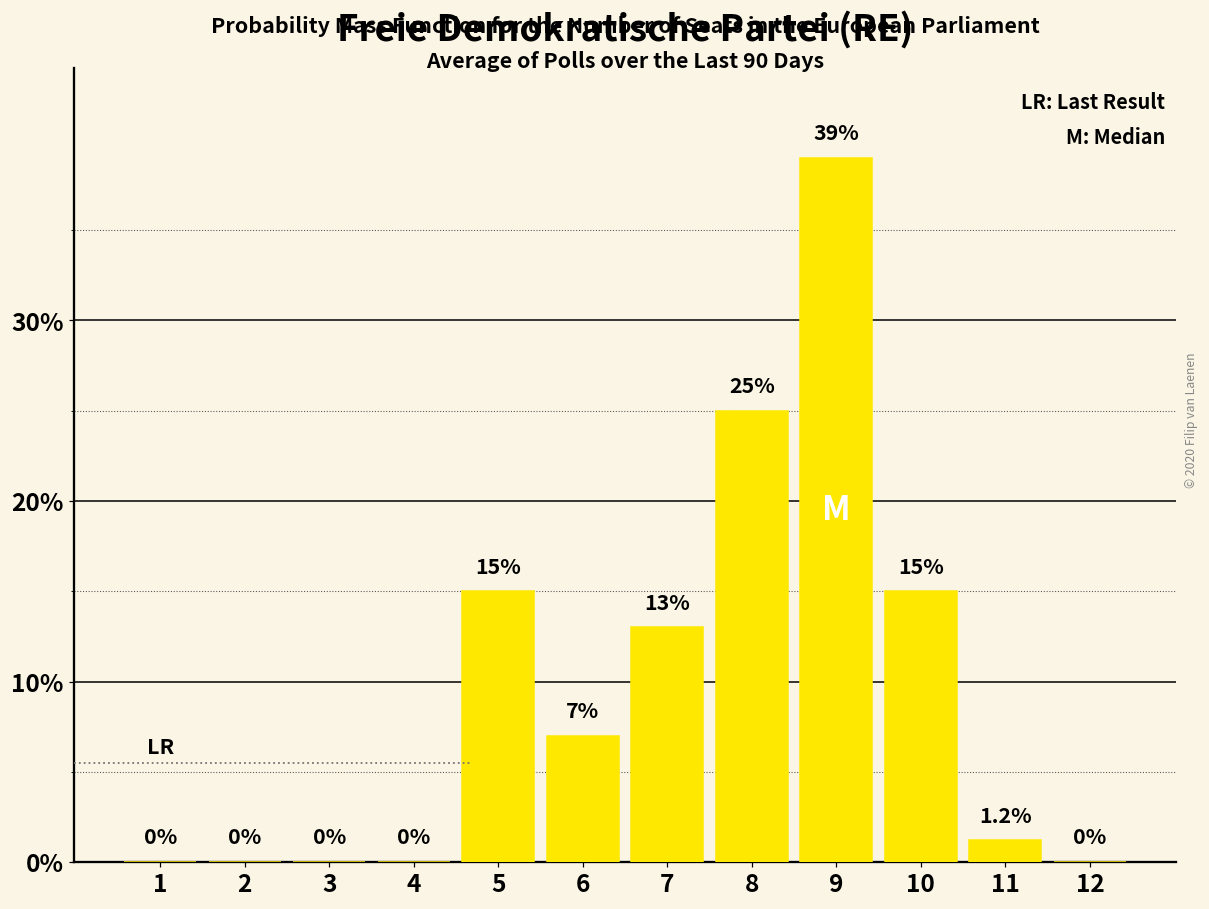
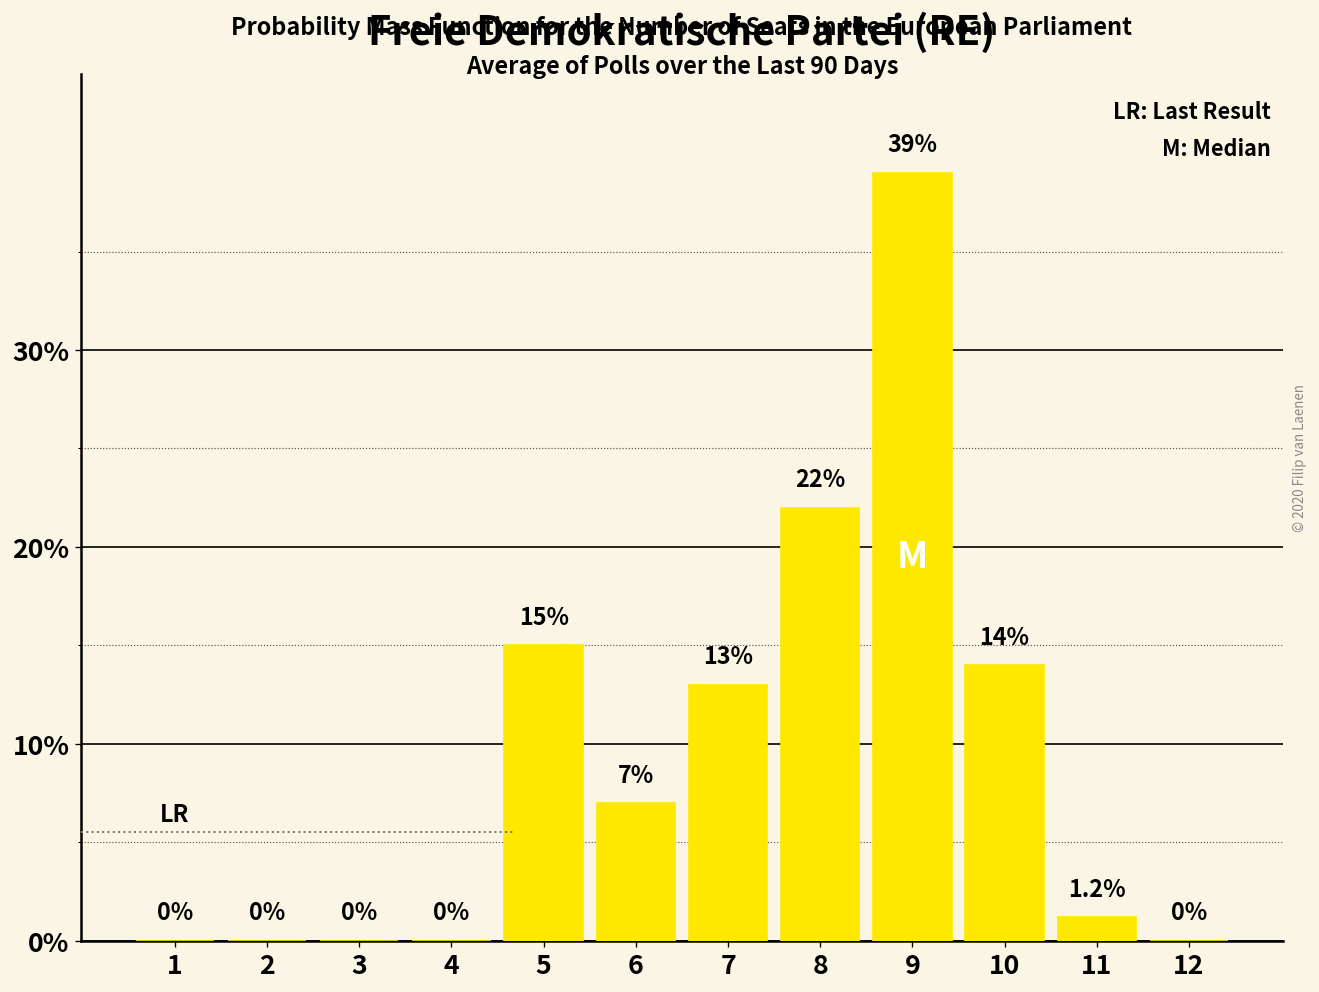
8: 25% -> 22%
10: 15% -> 14%
